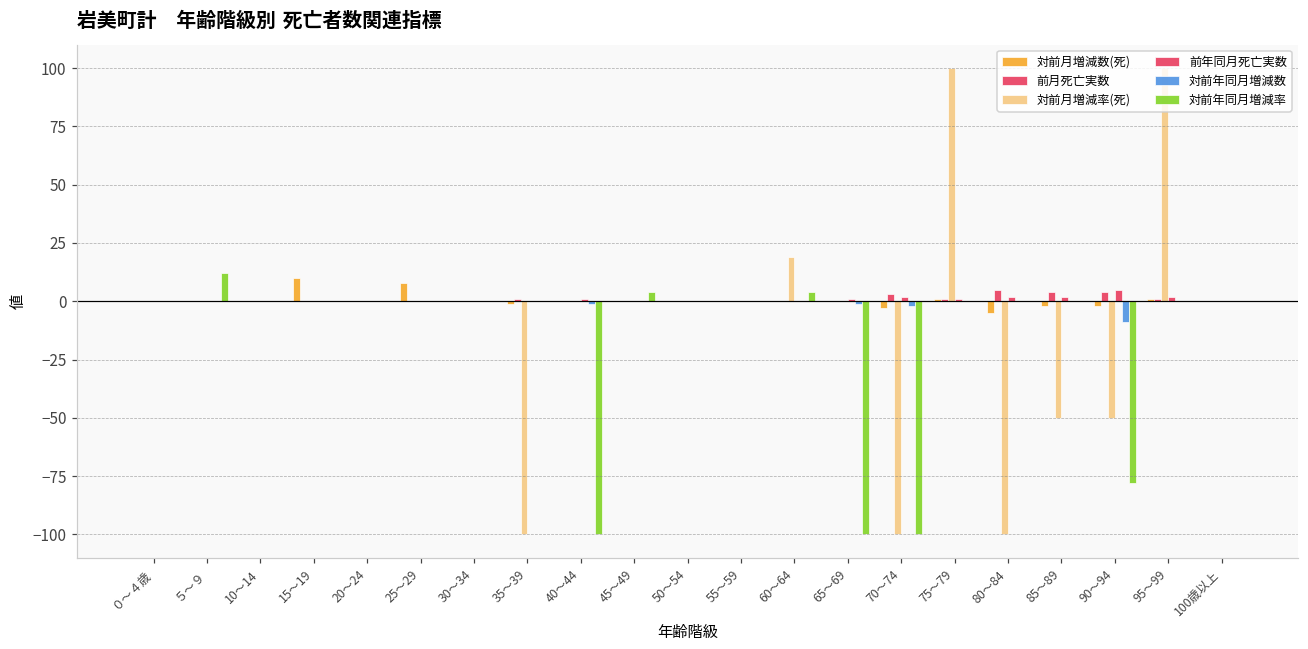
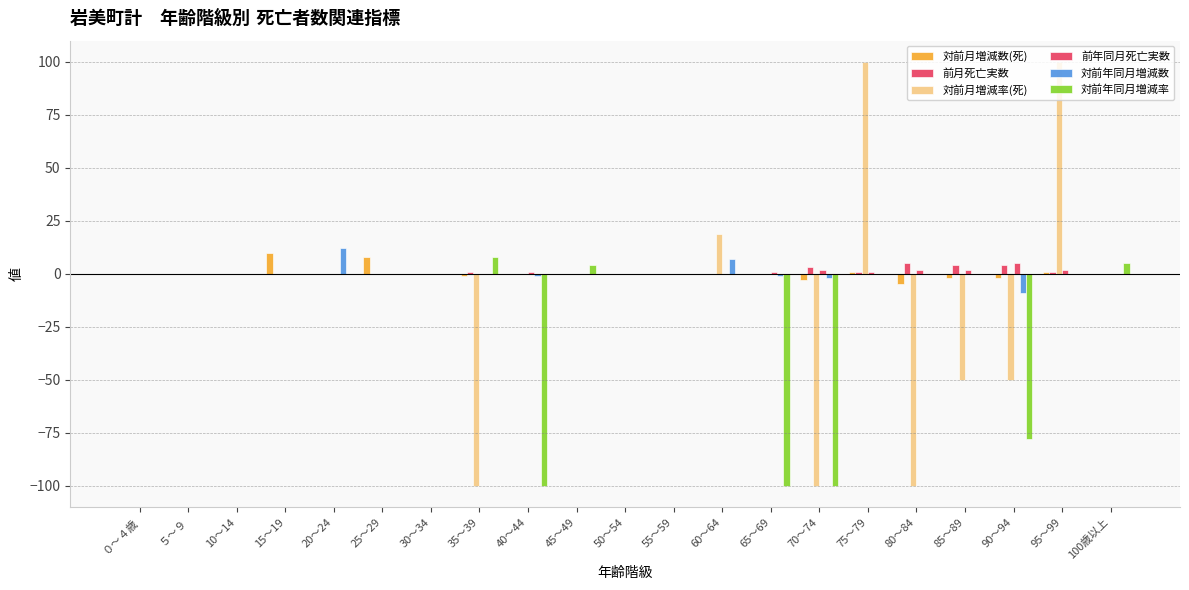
対前年同月増減率, ５～９: 12 -> 0
対前年同月増減数, 20～24: 0 -> 12
対前年同月増減率, 35～39: 0 -> 8
対前年同月増減数, 60～64: 0 -> 7
対前年同月増減率, 60～64: 4 -> 0
対前年同月増減率, 100歳以上: 0 -> 5
